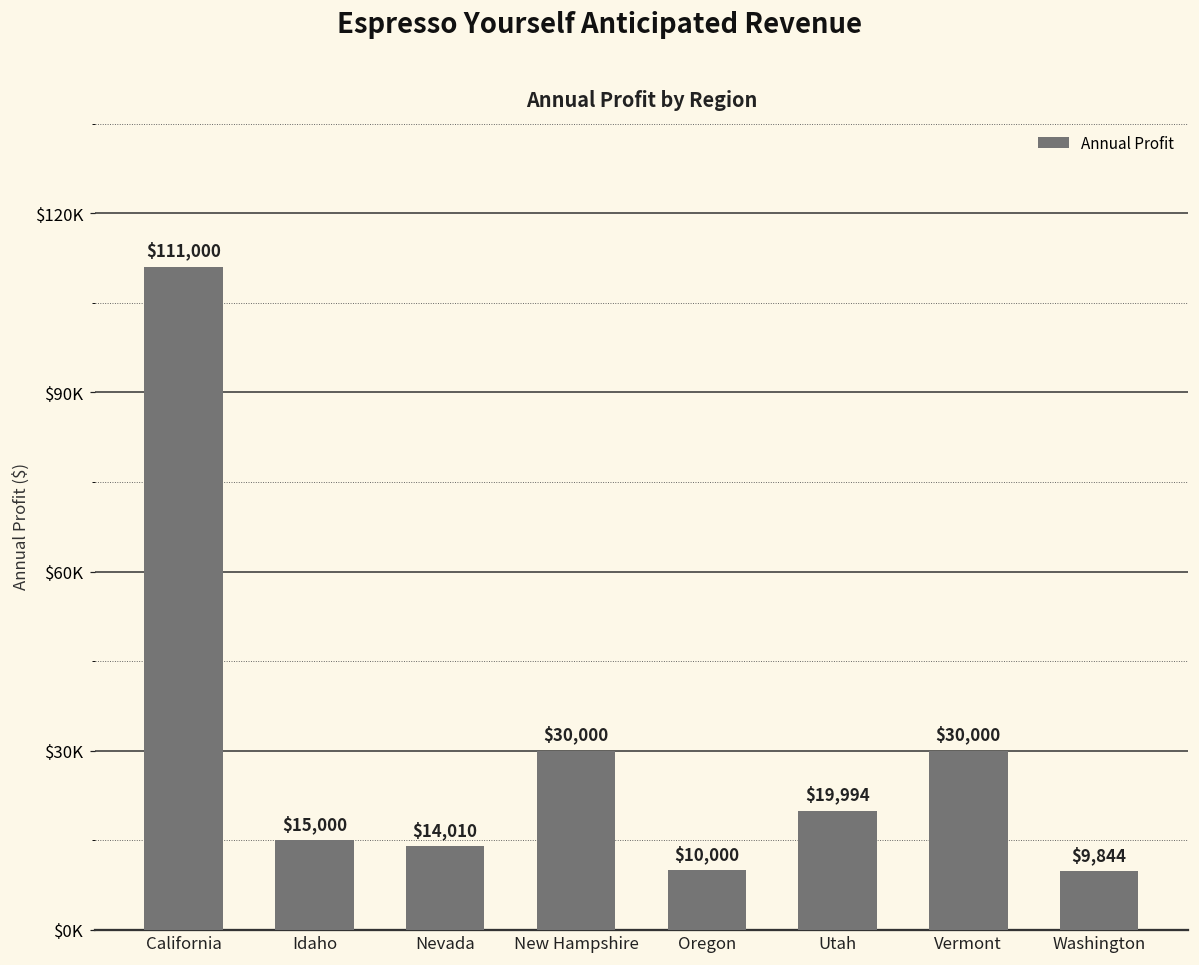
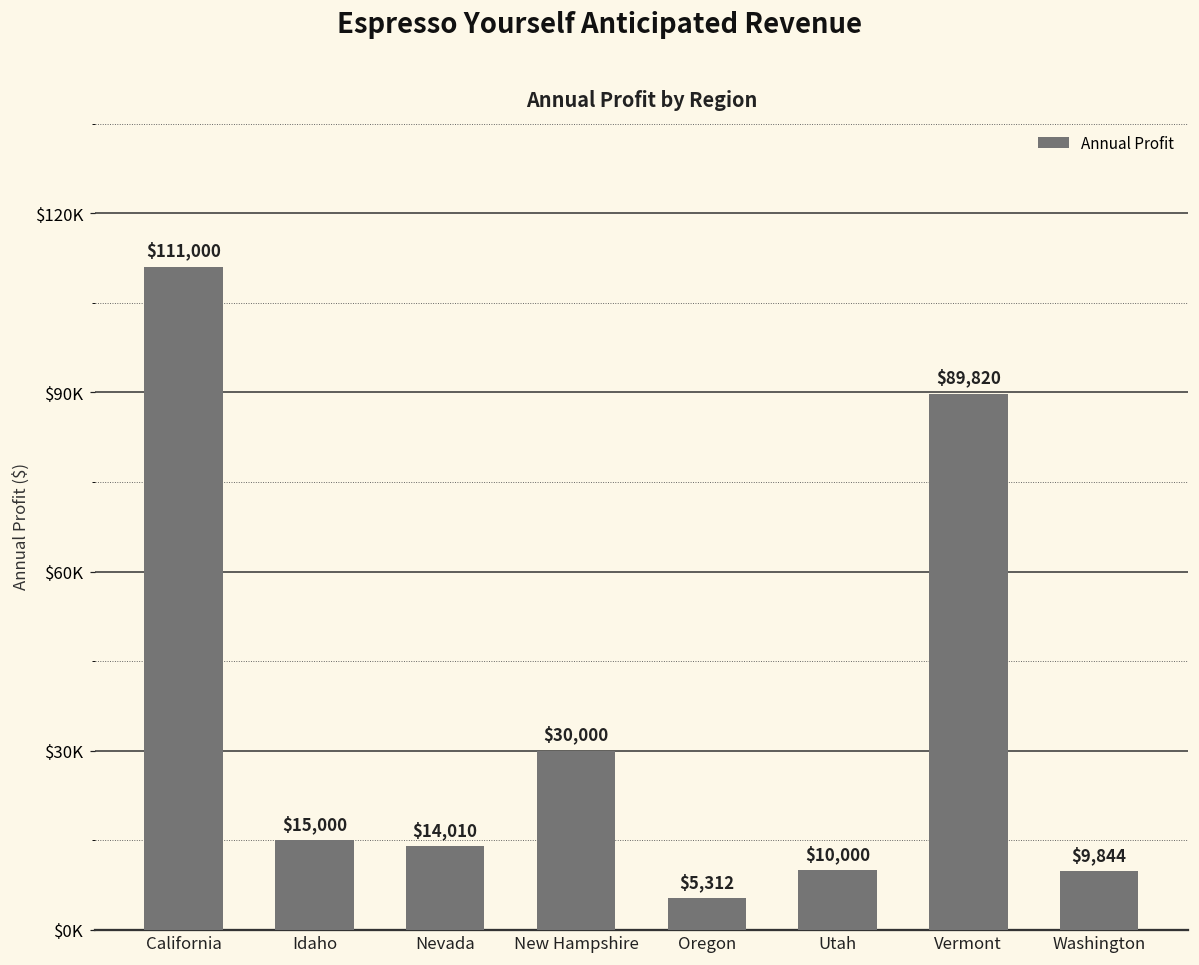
Oregon: $10,000 -> $5,312
Utah: $19,994 -> $10,000
Vermont: $30,000 -> $89,820
